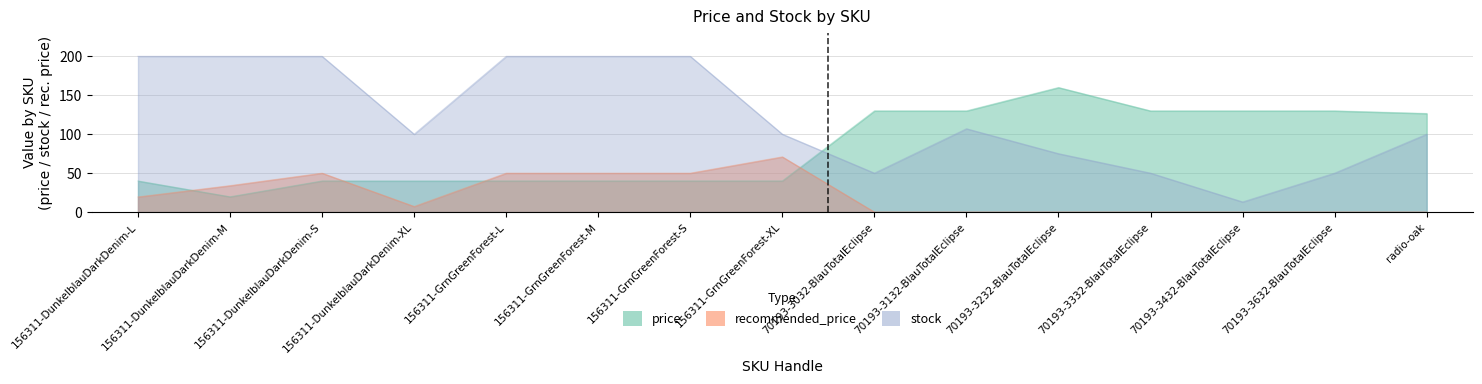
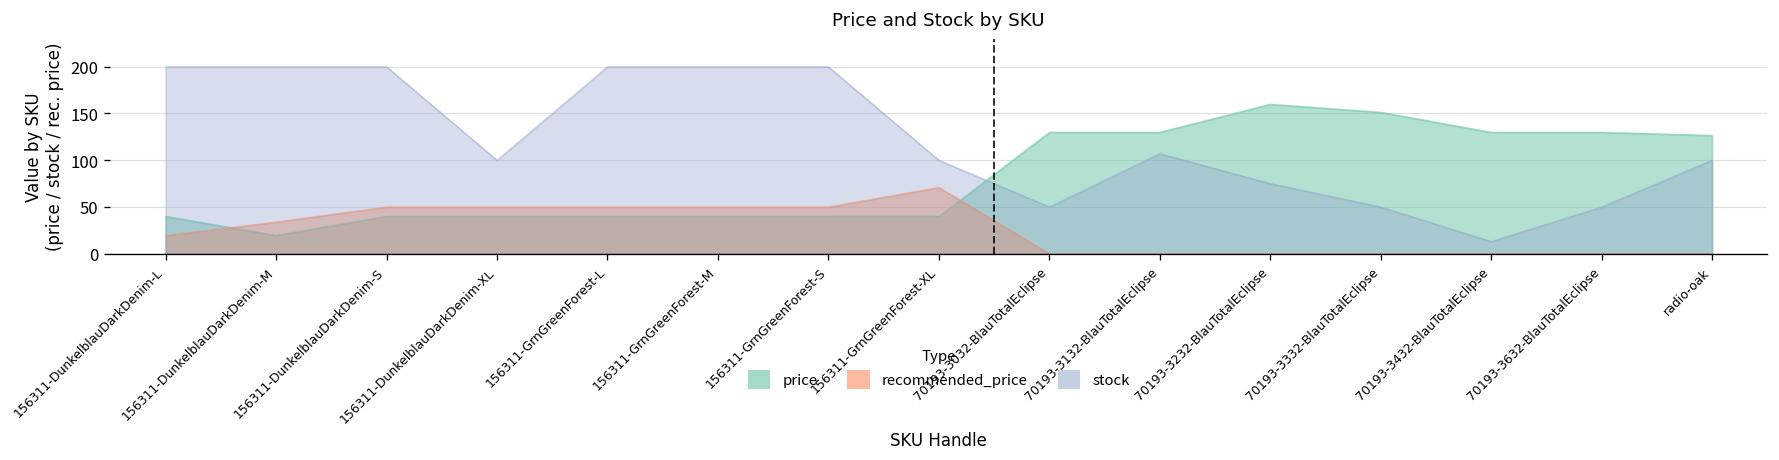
recommended_price, 156311-DunkelblauDarkDenim-XL: 10 -> 50
price, 70193-3332-BlauTotalEclipse: 130 -> 150
